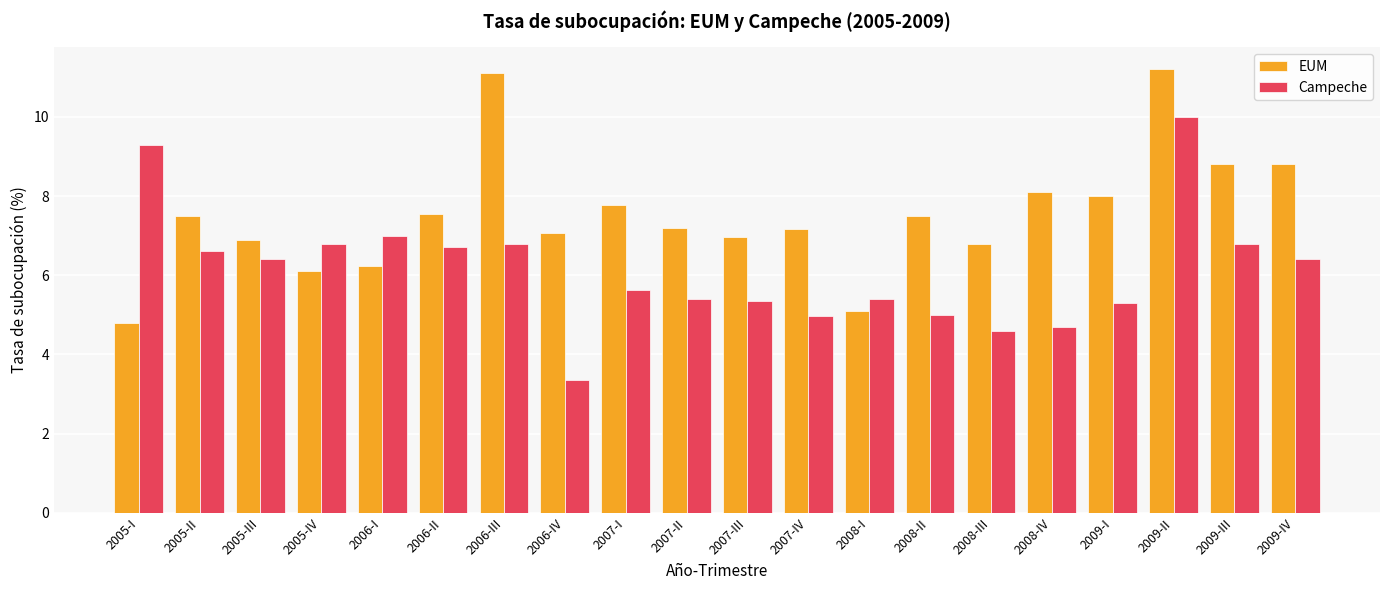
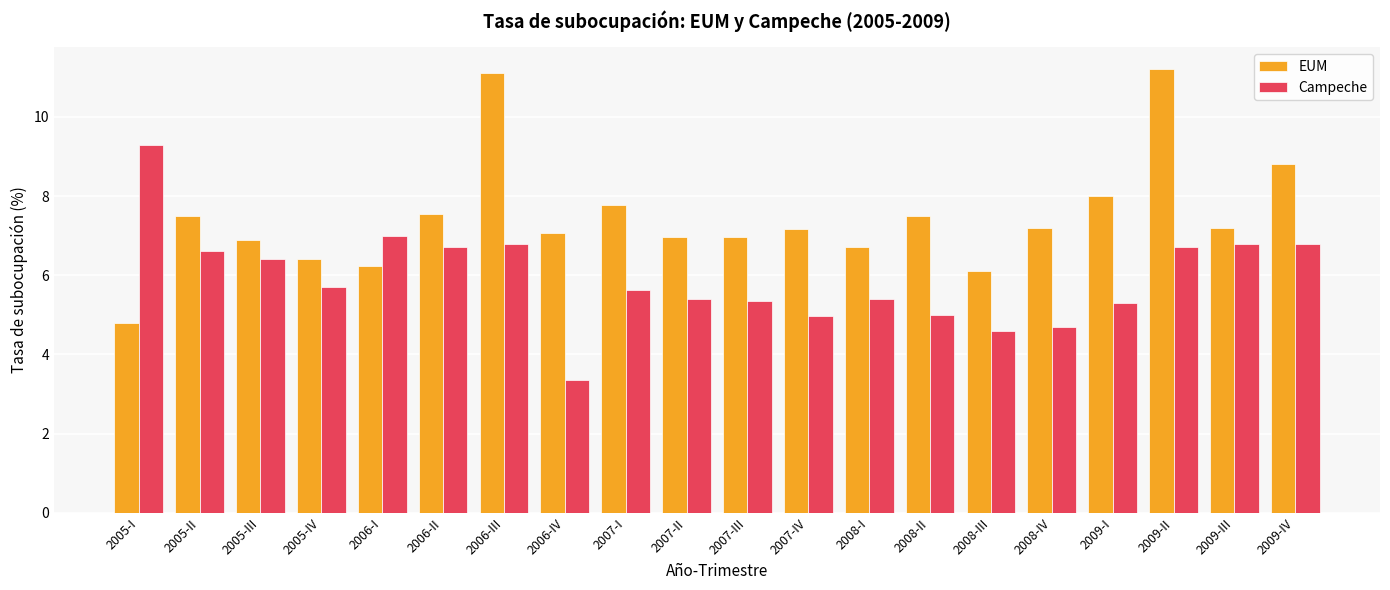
EUM, 2005-IV: 6.1 -> 6.4
Campeche, 2005-IV: 6.8 -> 5.7
EUM, 2007-II: 7.2 -> 7.0
EUM, 2008-I: 5.1 -> 6.7
EUM, 2008-III: 6.8 -> 6.1
EUM, 2008-IV: 8.1 -> 7.2
Campeche, 2009-II: 10.0 -> 6.7
EUM, 2009-III: 8.8 -> 7.2
Campeche, 2009-IV: 6.4 -> 6.8
